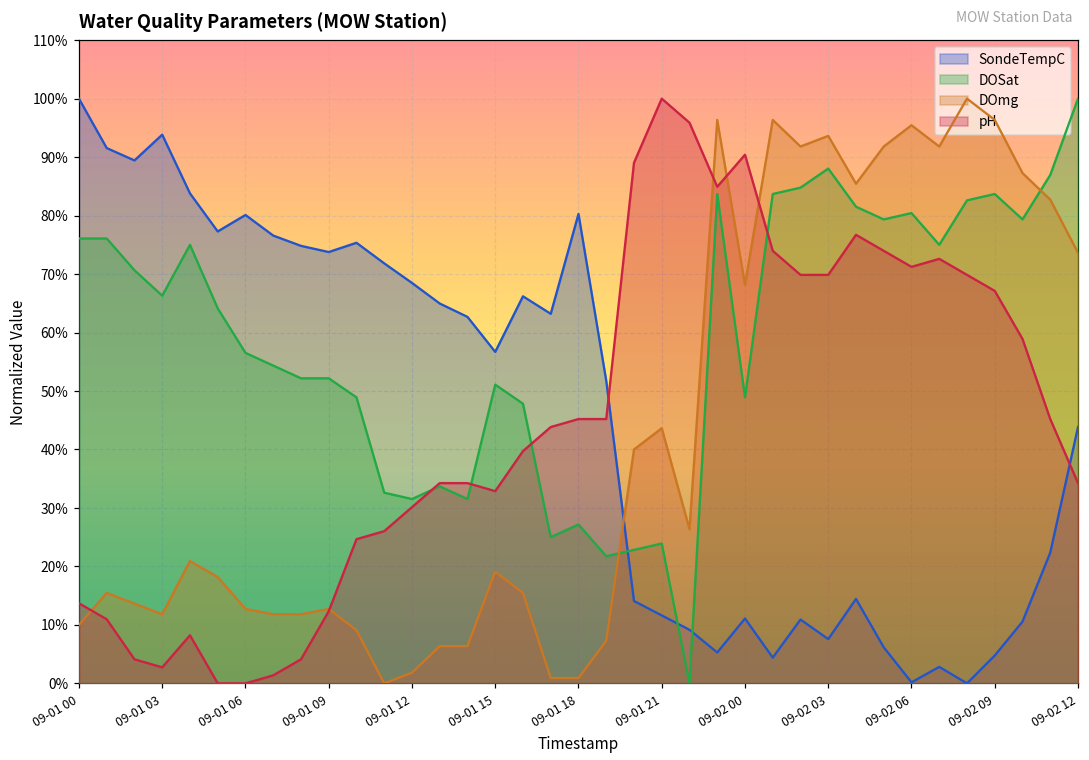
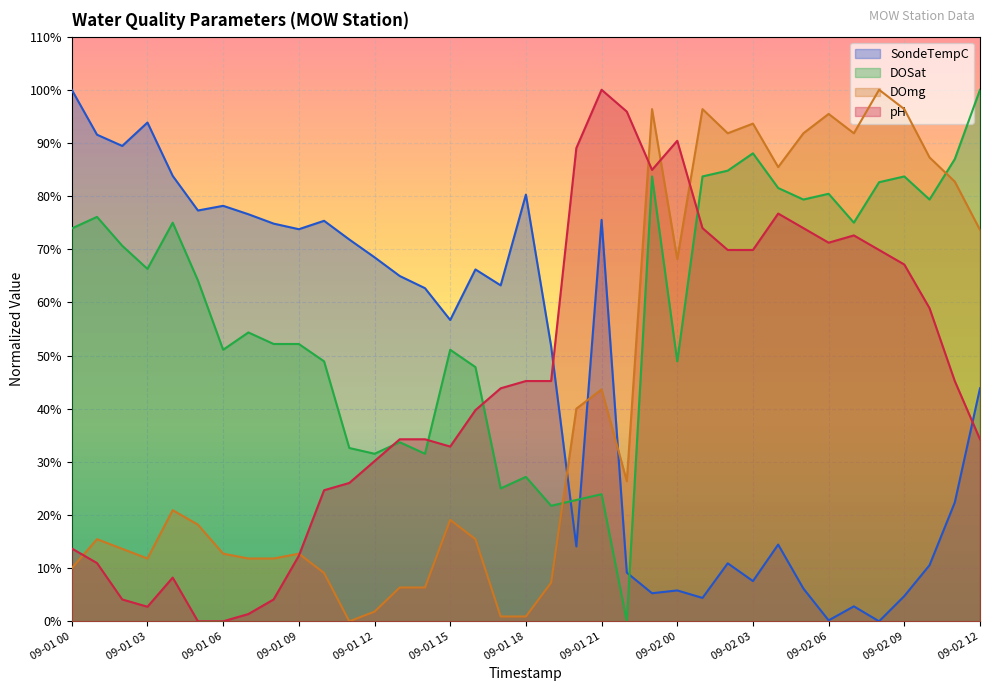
DOSat, 09-01 00: 76% -> 74%
SondeTempC, 09-01 06: 80% -> 78%
DOSat, 09-01 06: 57% -> 51%
SondeTempC, 09-01 21: 12% -> 76%
SondeTempC, 09-02 00: 11% -> 6%
